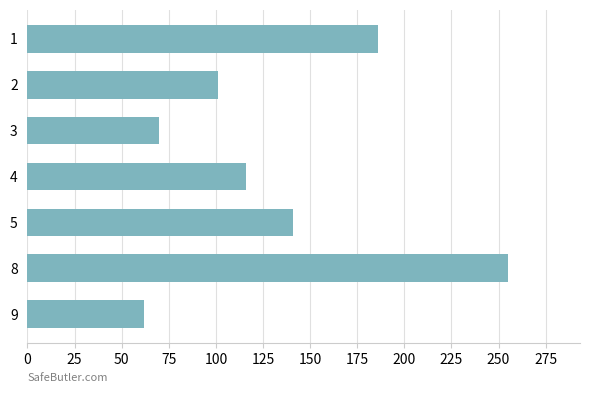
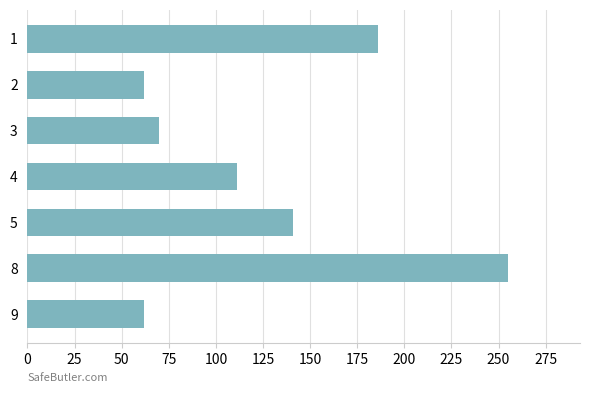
2: 101 -> 62
4: 116 -> 111
